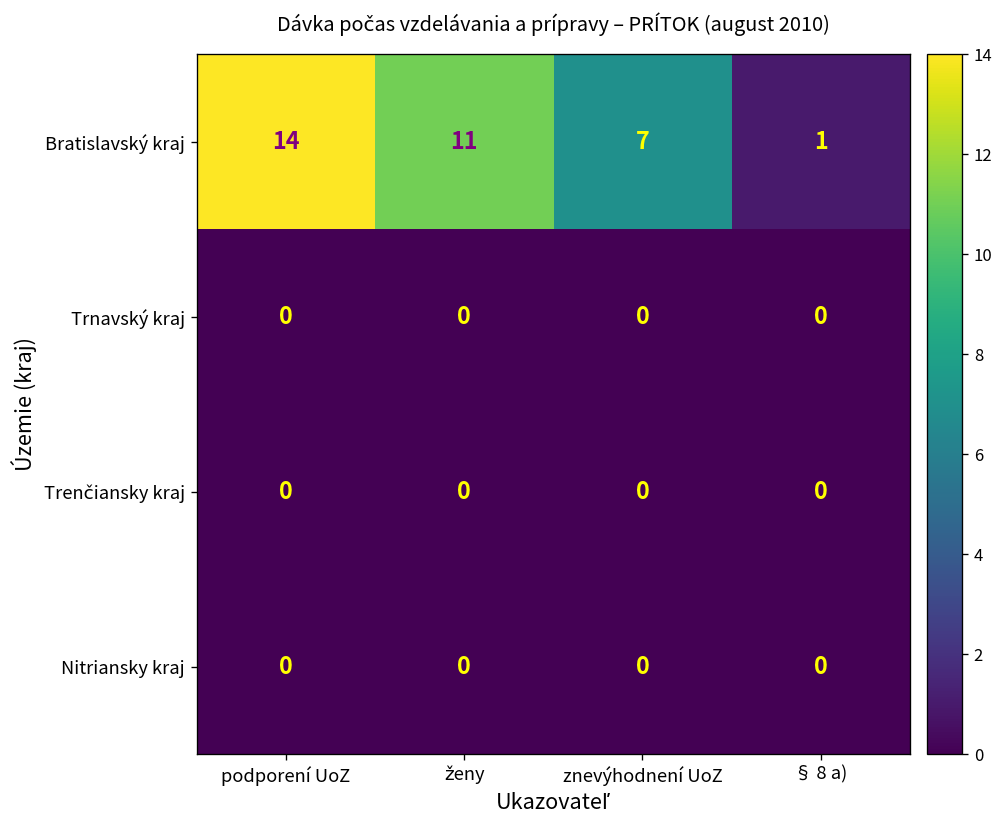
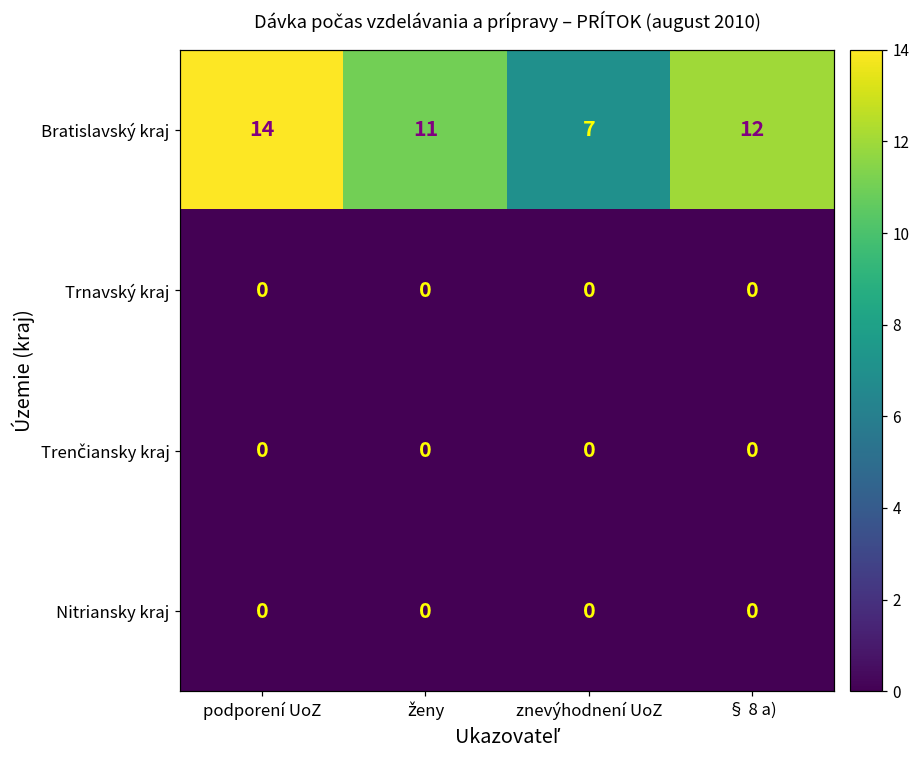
Bratislavský kraj, § 8 a): 1 -> 12
